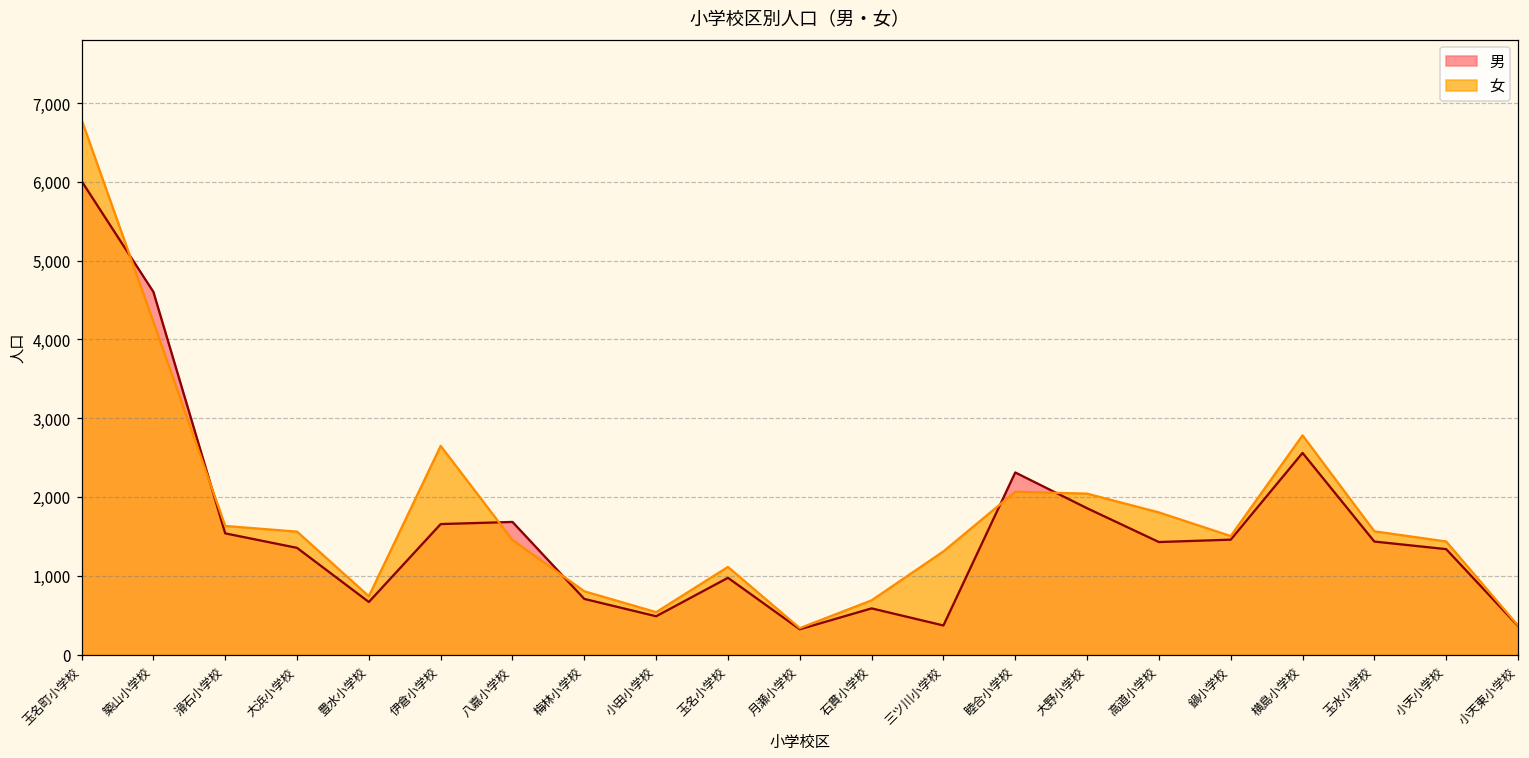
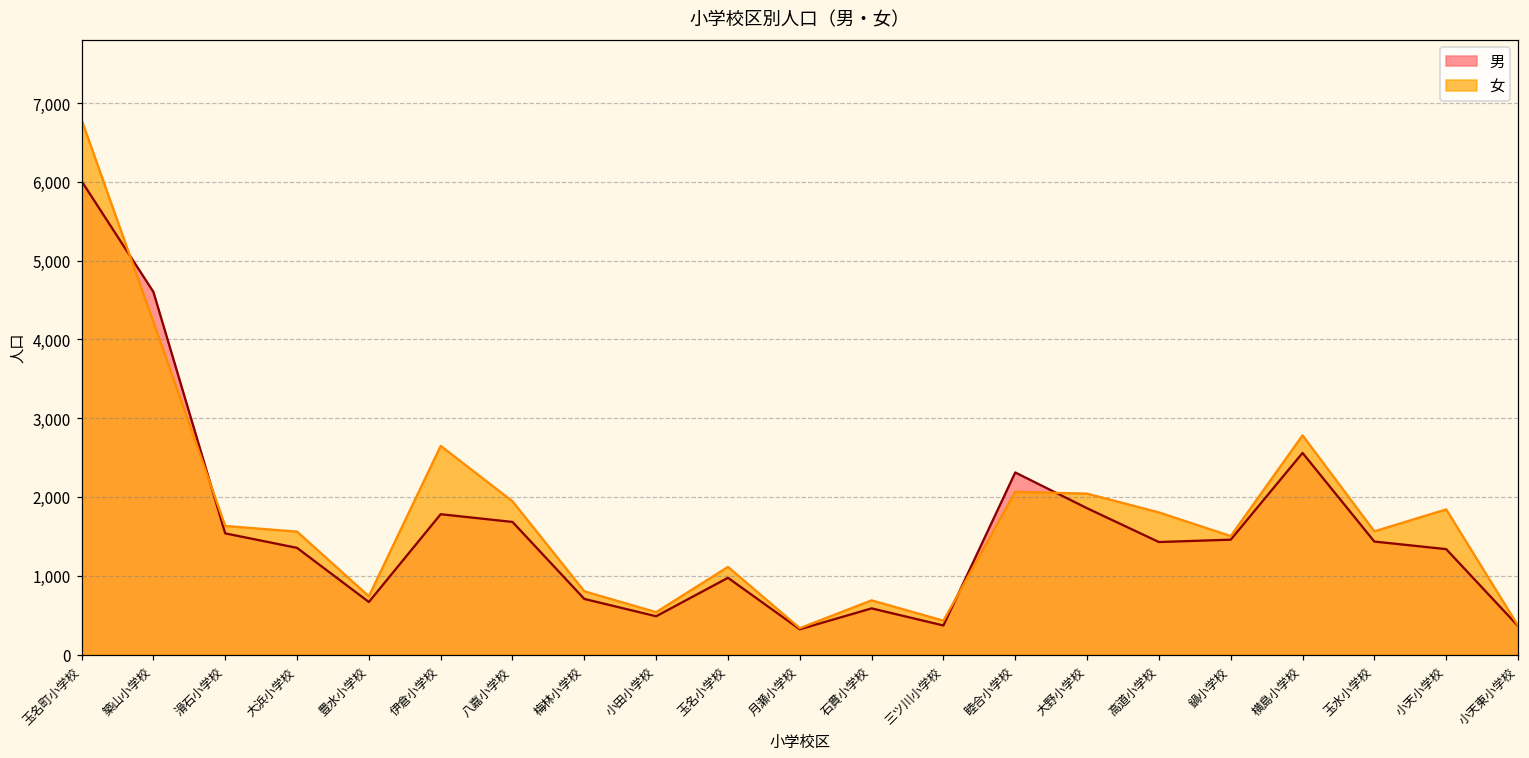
男, 伊倉小学校: 1,700 -> 1,800
女, 八嘉小学校: 1,500 -> 1,900
女, 三ツ川小学校: 1,300 -> 400
女, 小天小学校: 1,400 -> 1,800
